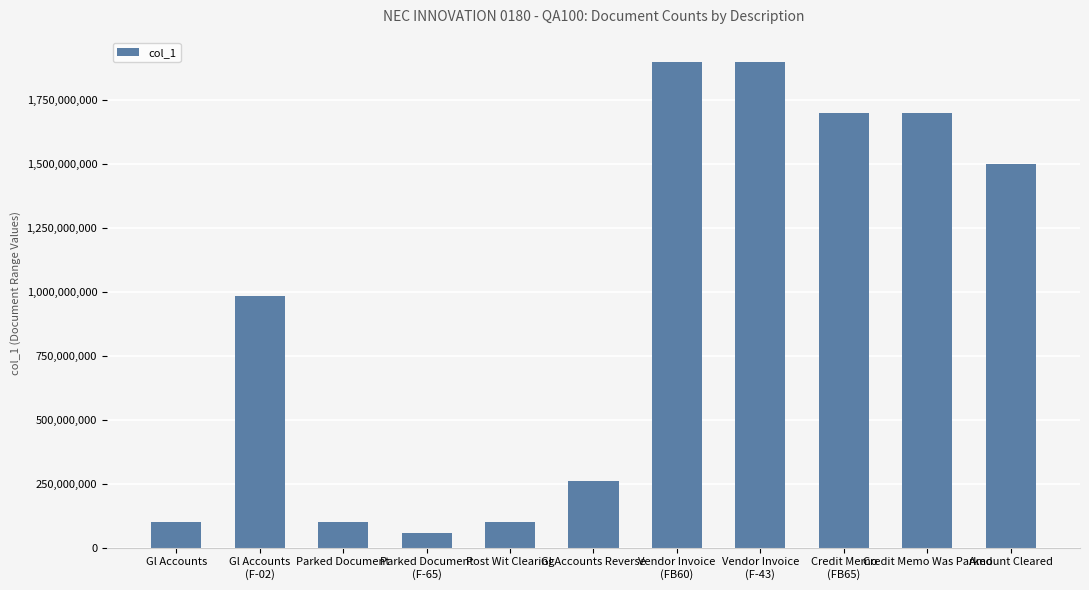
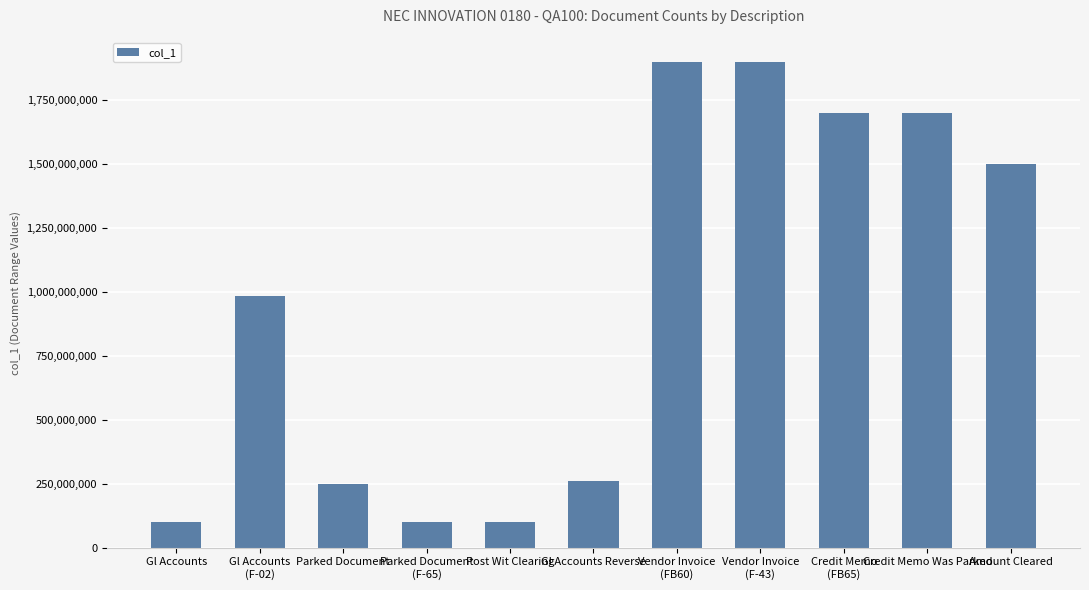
Parked Document: 100,000,000 -> 250,000,000
Parked Document (F-65): 60,000,000 -> 100,000,000
